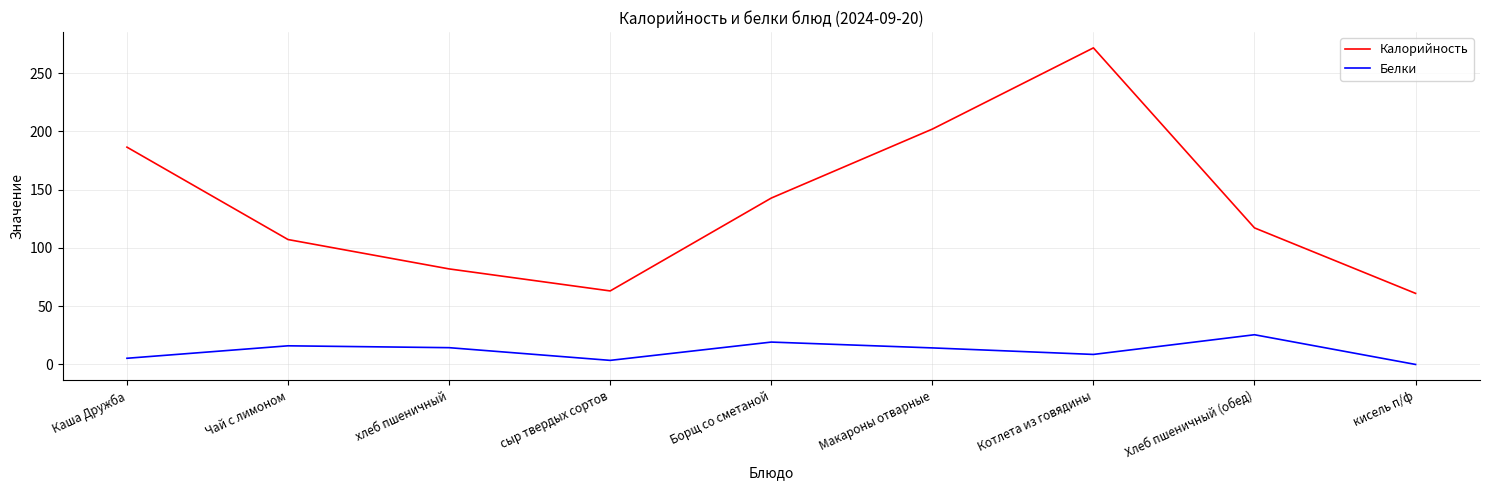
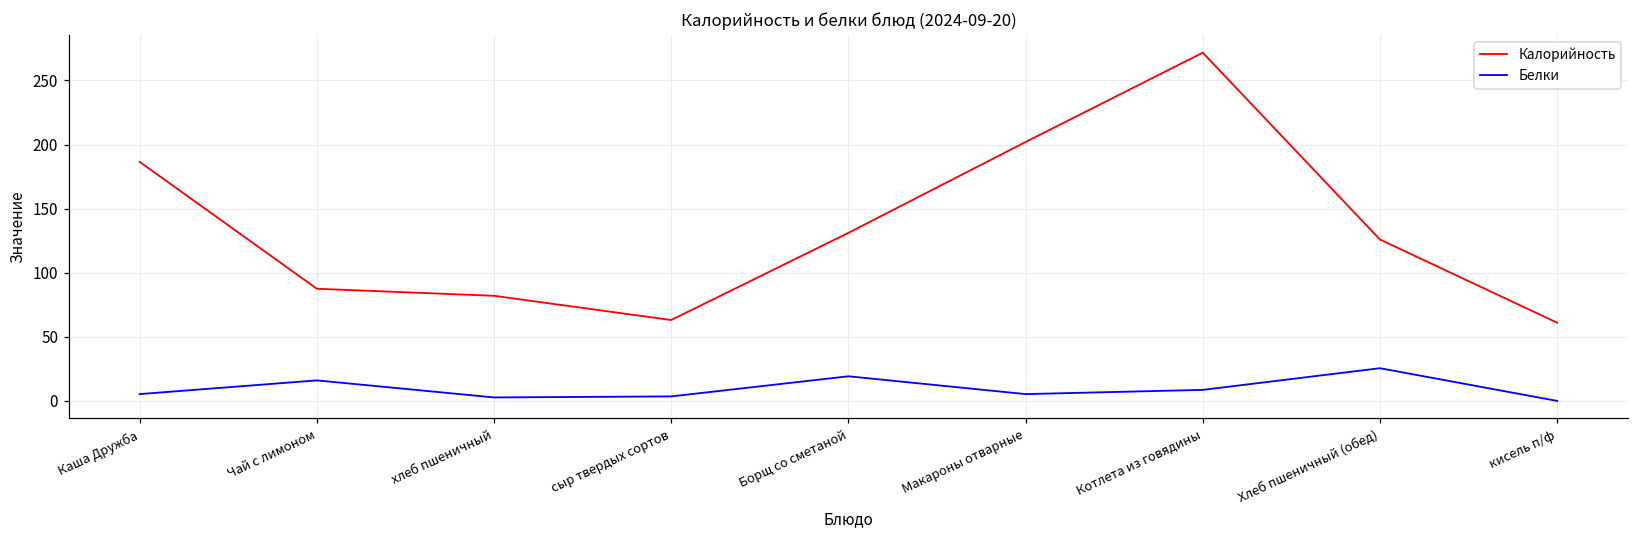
Калорийность, Чай с лимоном: 107 -> 88
Белки, хлеб пшеничный: 14 -> 3
Калорийность, Борщ со сметаной: 143 -> 131
Белки, Макароны отварные: 14 -> 5
Калорийность, Хлеб пшеничный (обед): 117 -> 126
